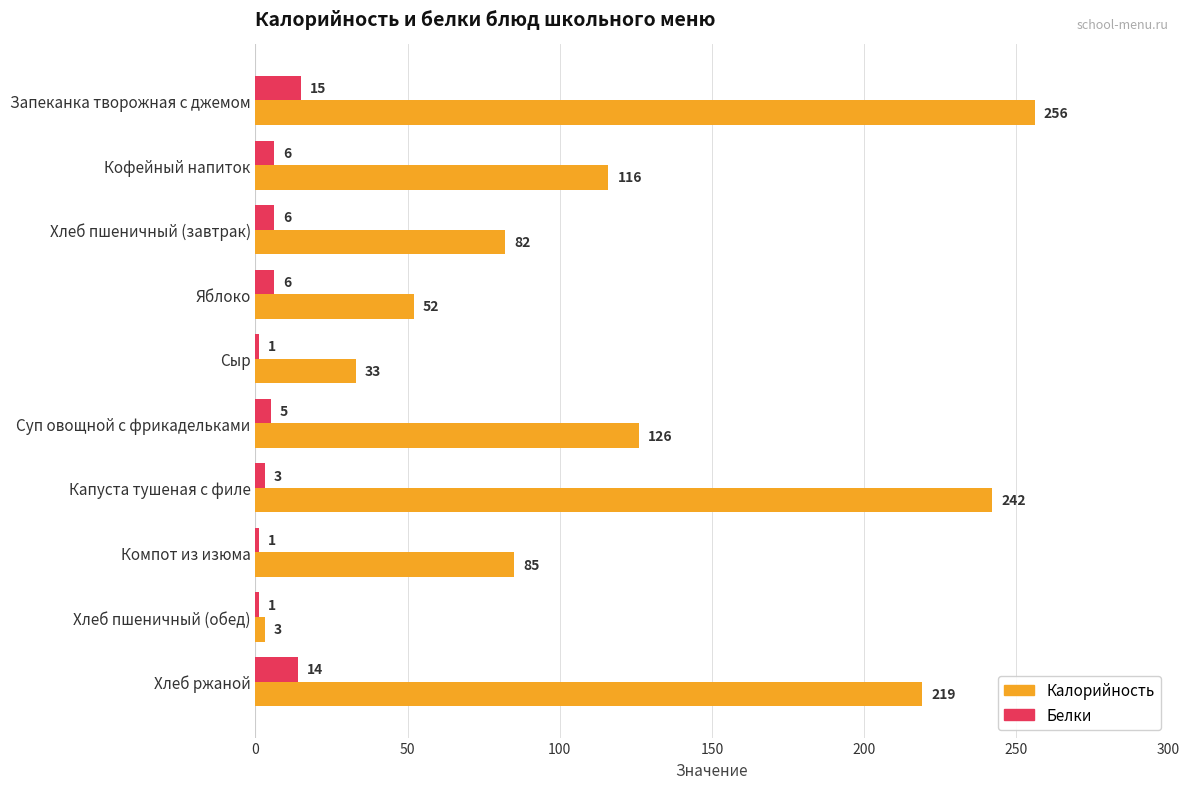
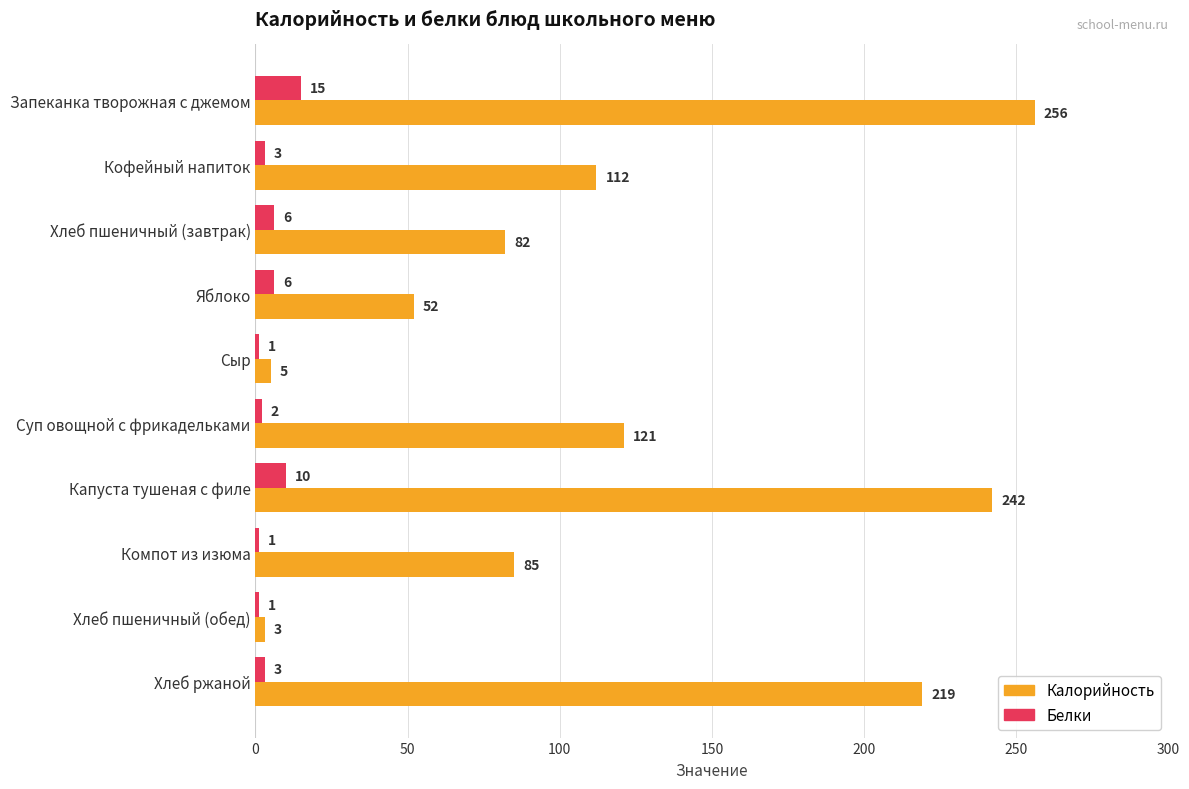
Белки, Кофейный напиток: 6 -> 3
Калорийность, Кофейный напиток: 116 -> 112
Калорийность, Сыр: 33 -> 5
Белки, Суп овощной с фрикадельками: 5 -> 2
Калорийность, Суп овощной с фрикадельками: 126 -> 121
Белки, Капуста тушеная с филе: 3 -> 10
Белки, Хлеб ржаной: 14 -> 3
